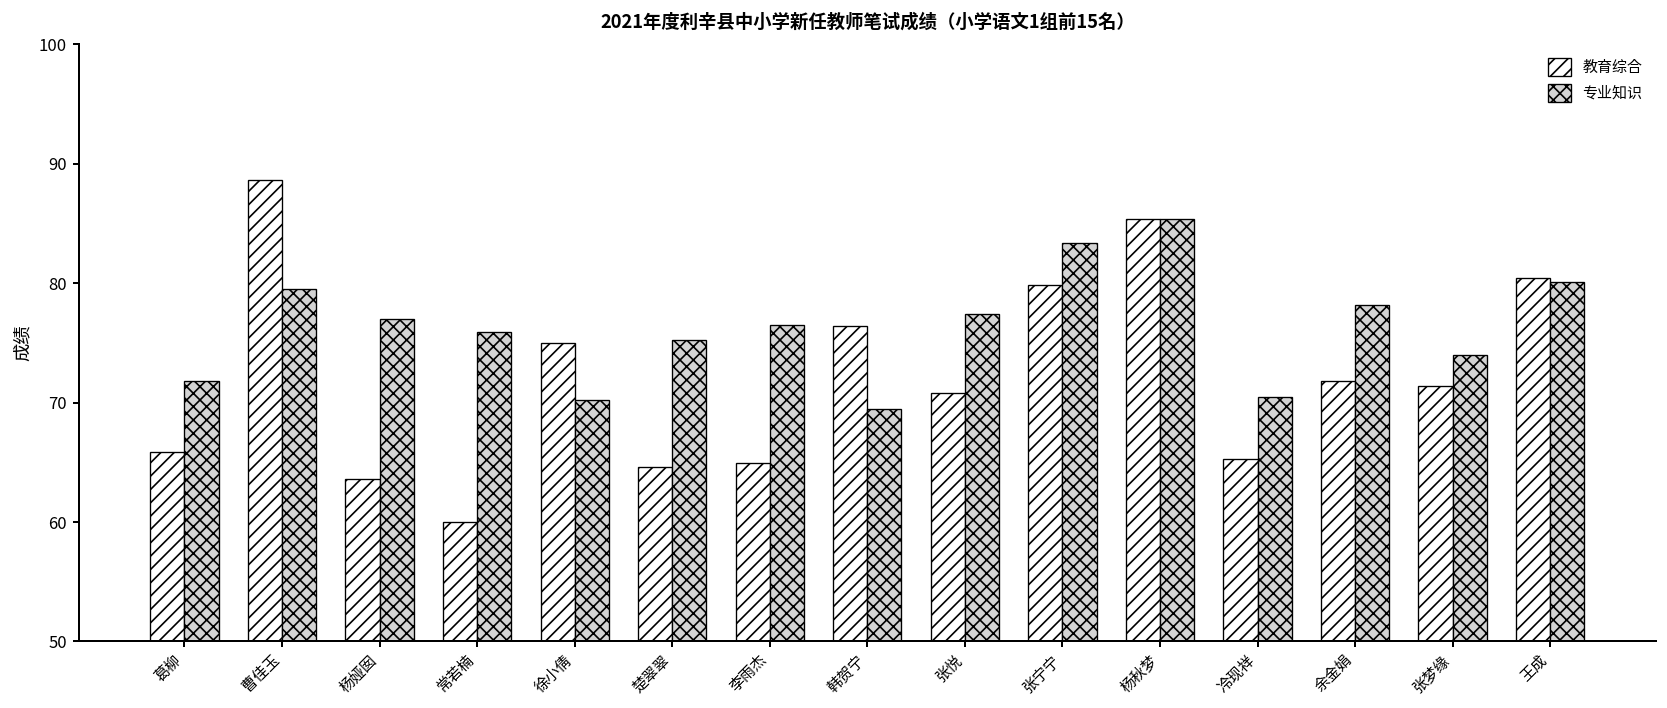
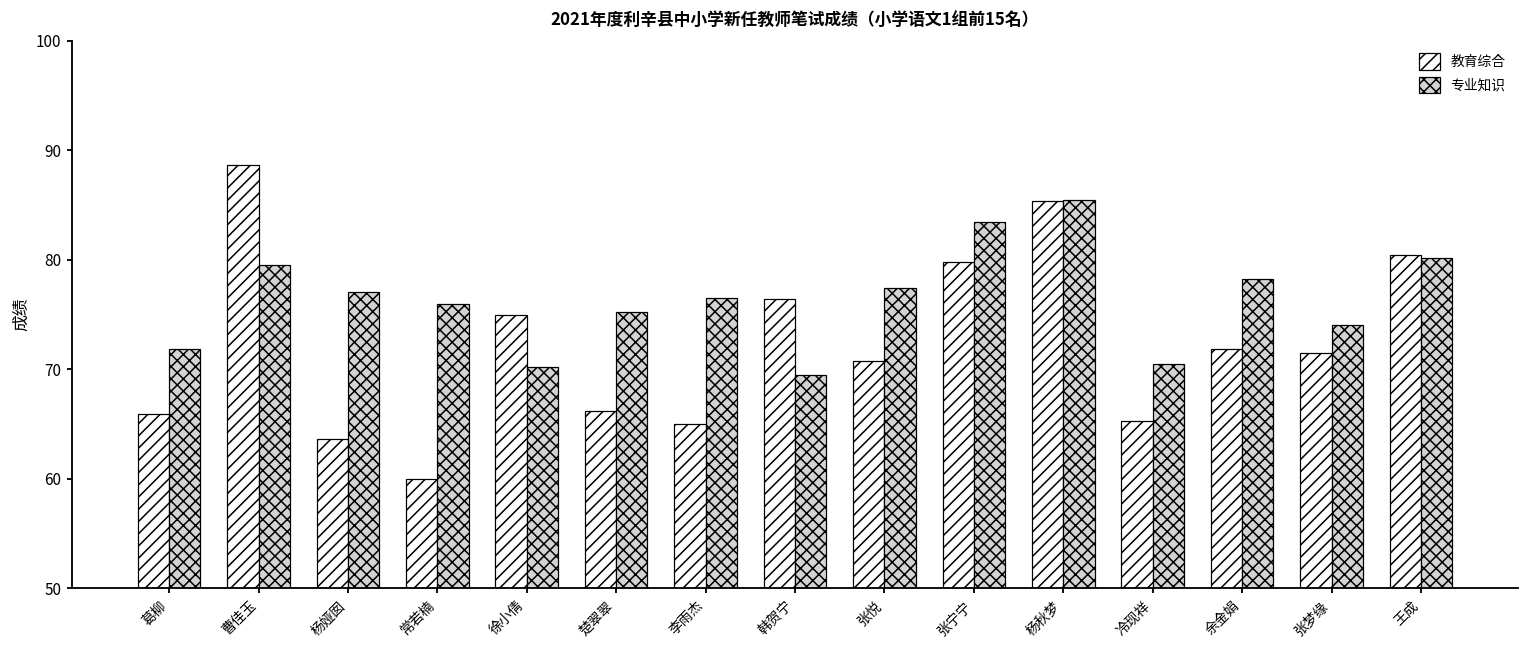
教育综合, 楚翠翠: 65 -> 66
